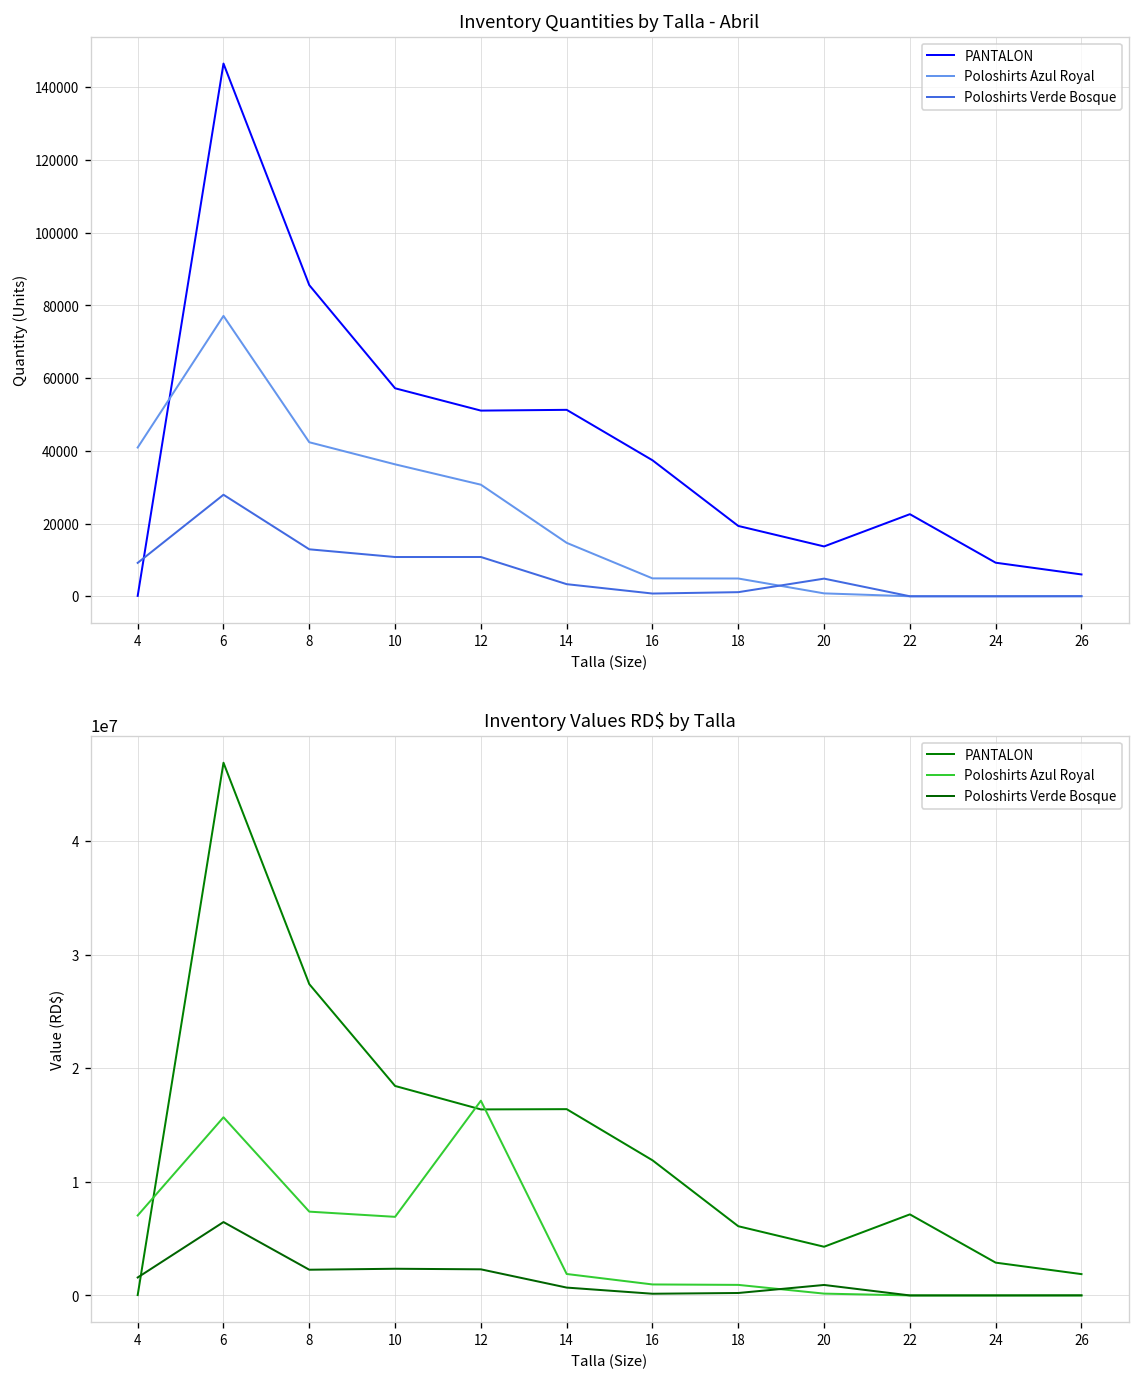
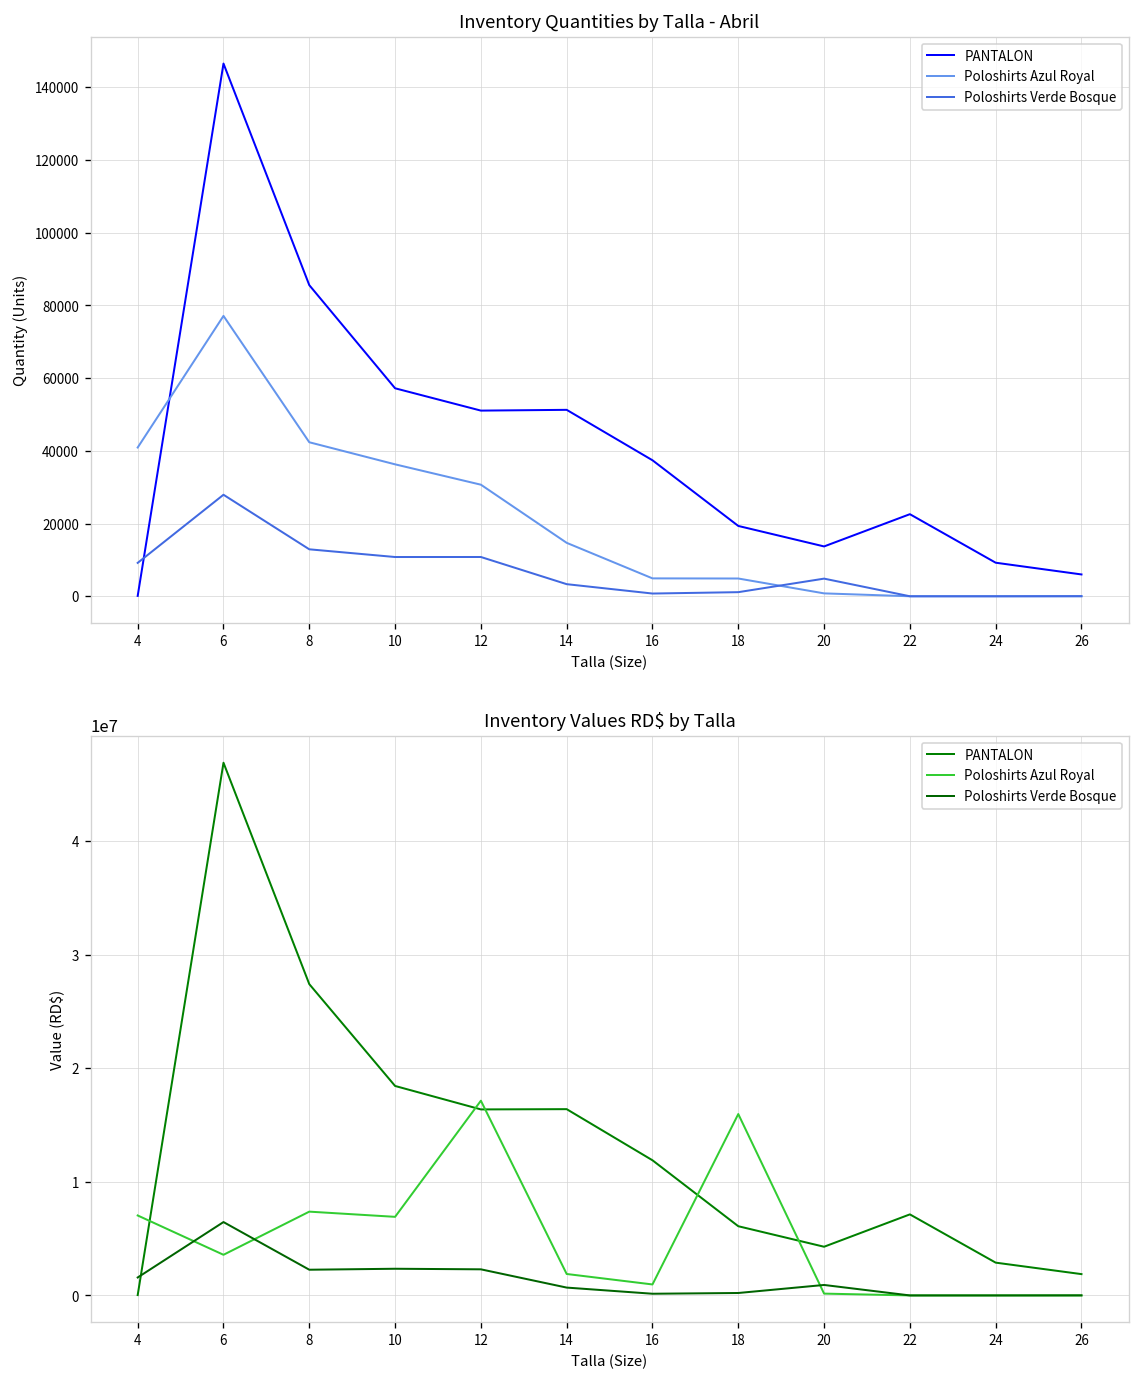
Inventory Values RD$ by Talla, Poloshirts Azul Royal, 6: 16000000 -> 4000000
Inventory Values RD$ by Talla, Poloshirts Azul Royal, 18: 1000000 -> 16000000
